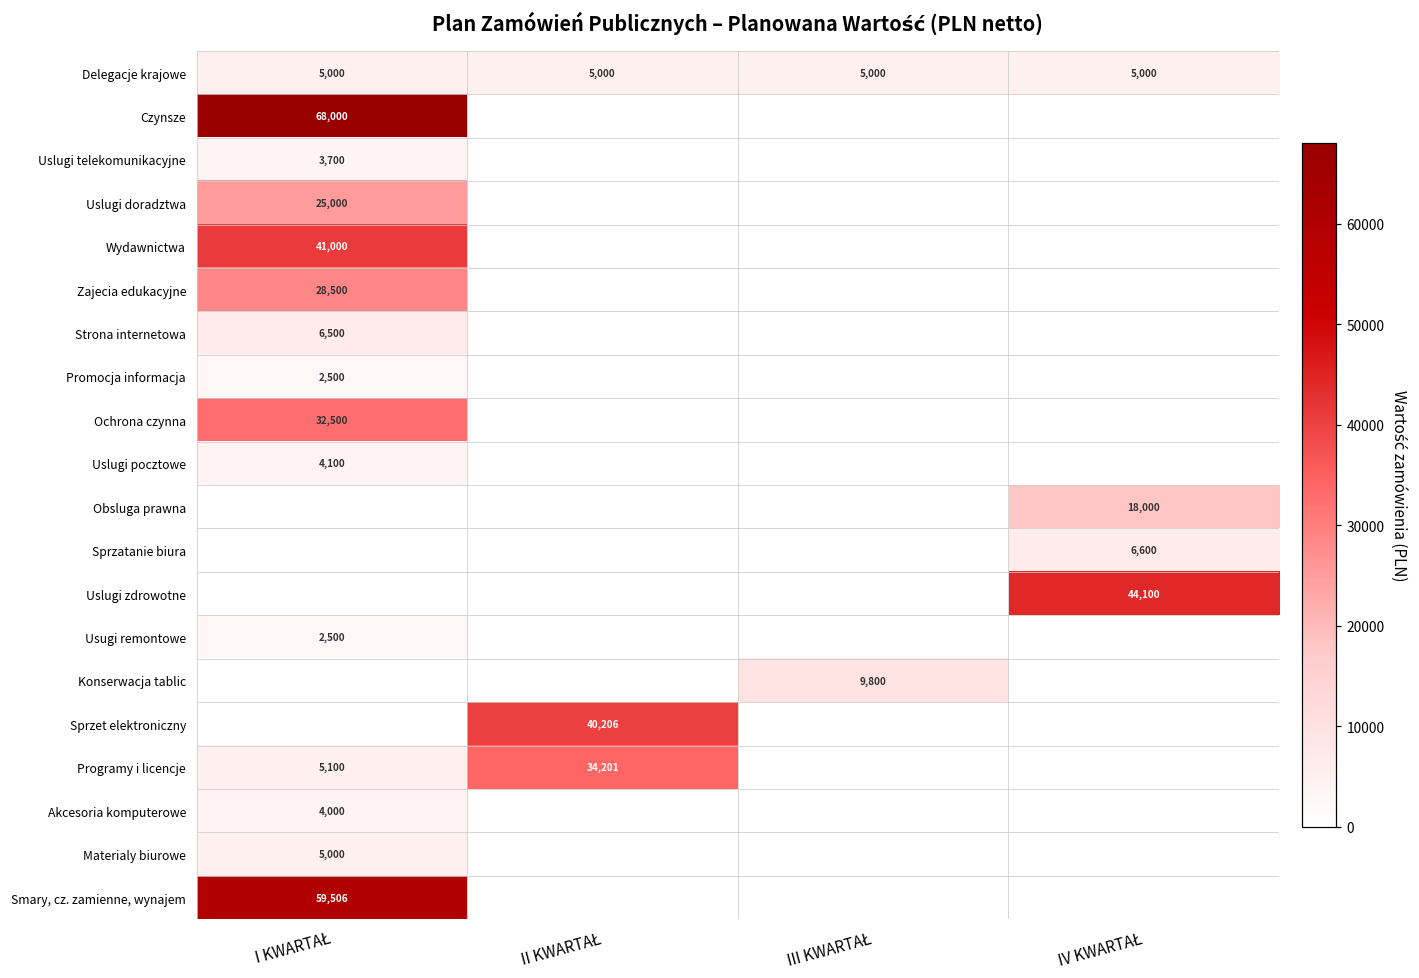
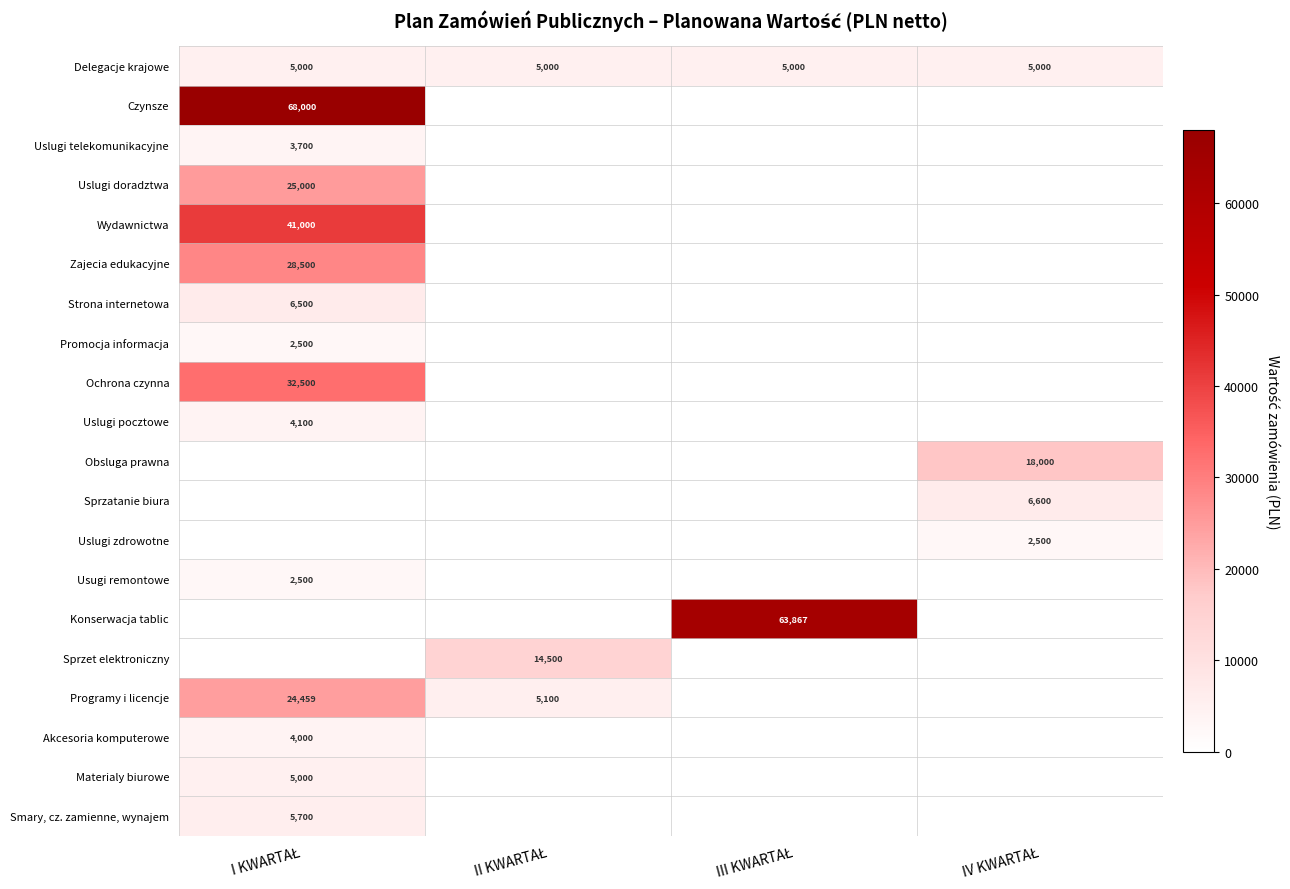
Uslugi zdrowotne, IV KWARTAŁ: 44,100 -> 2,500
Konserwacja tablic, III KWARTAŁ: 9,800 -> 63,867
Sprzet elektroniczny, II KWARTAŁ: 40,206 -> 14,500
Programy i licencje, I KWARTAŁ: 5,100 -> 24,459
Programy i licencje, II KWARTAŁ: 34,201 -> 5,100
Smary, cz. zamienne, wynajem, I KWARTAŁ: 59,506 -> 5,700
